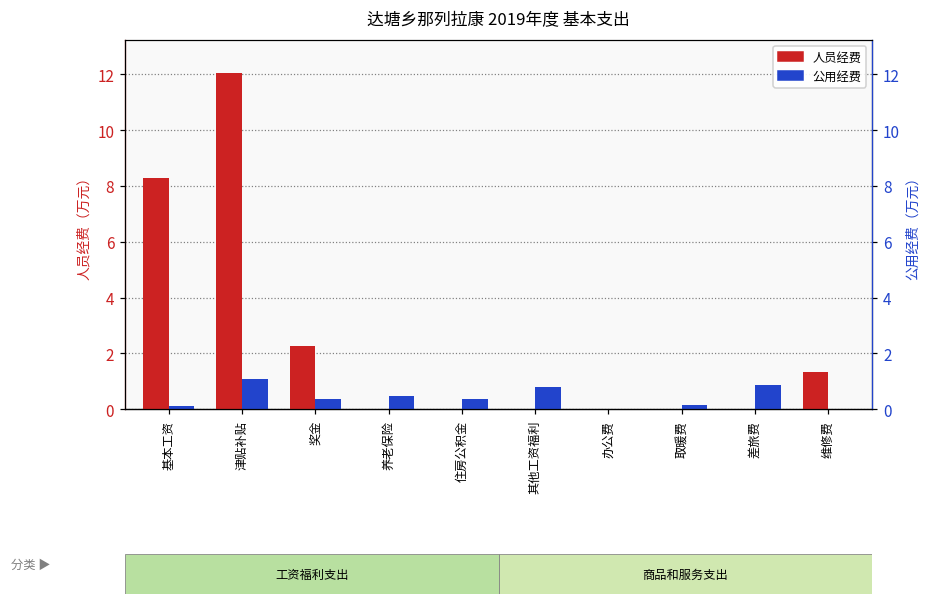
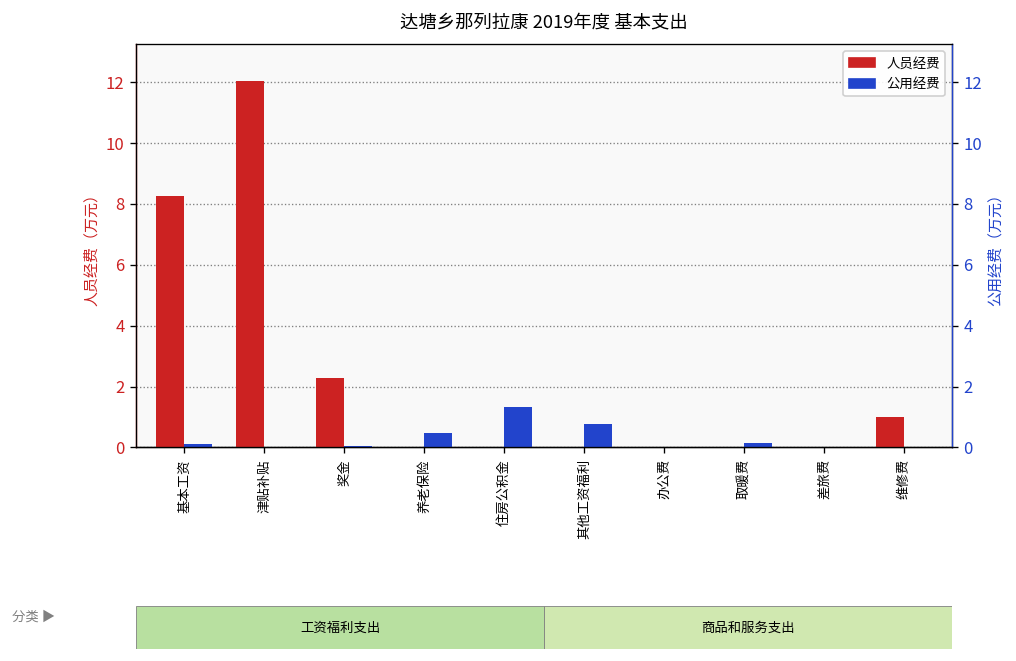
公用经费, 津贴补贴: 1.1 -> 0.0
公用经费, 奖金: 0.4 -> 0.0
公用经费, 住房公积金: 0.4 -> 1.3
公用经费, 差旅费: 0.9 -> 0.0
人员经费, 维修费: 1.3 -> 1.0
